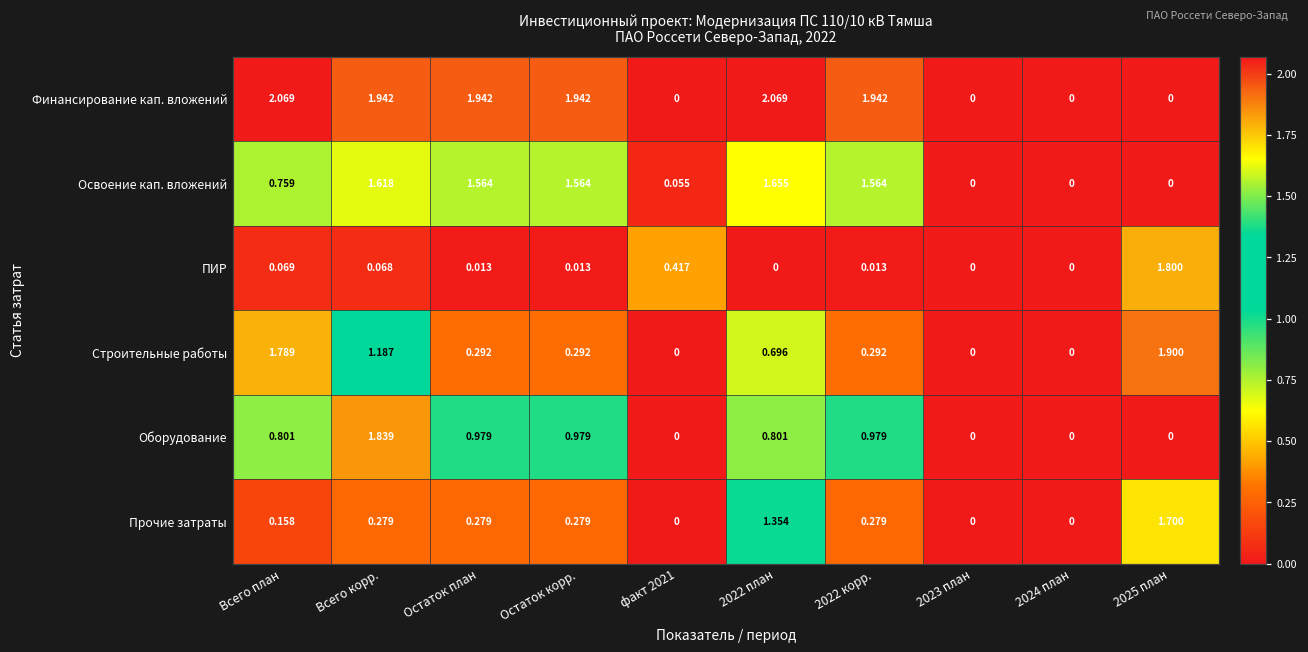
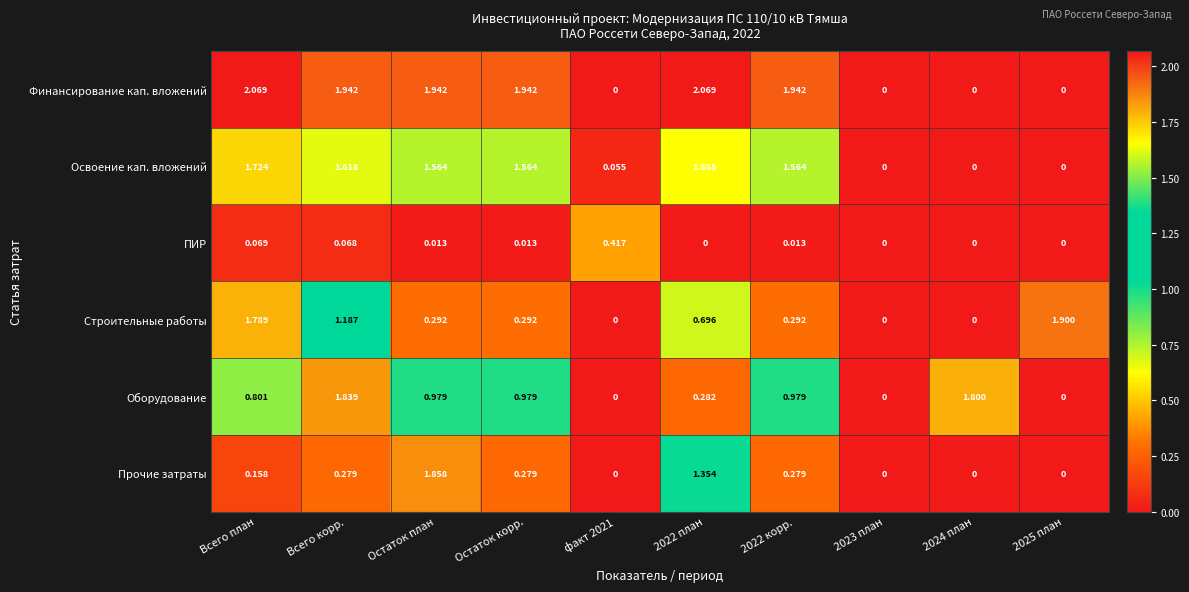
Освоение кап. вложений, Всего план: 0.759 -> 1.724
ПИР, 2025 план: 1.800 -> 0
Оборудование, 2022 план: 0.801 -> 0.282
Оборудование, 2024 план: 0 -> 1.800
Прочие затраты, Остаток план: 0.279 -> 1.858
Прочие затраты, 2025 план: 1.700 -> 0
